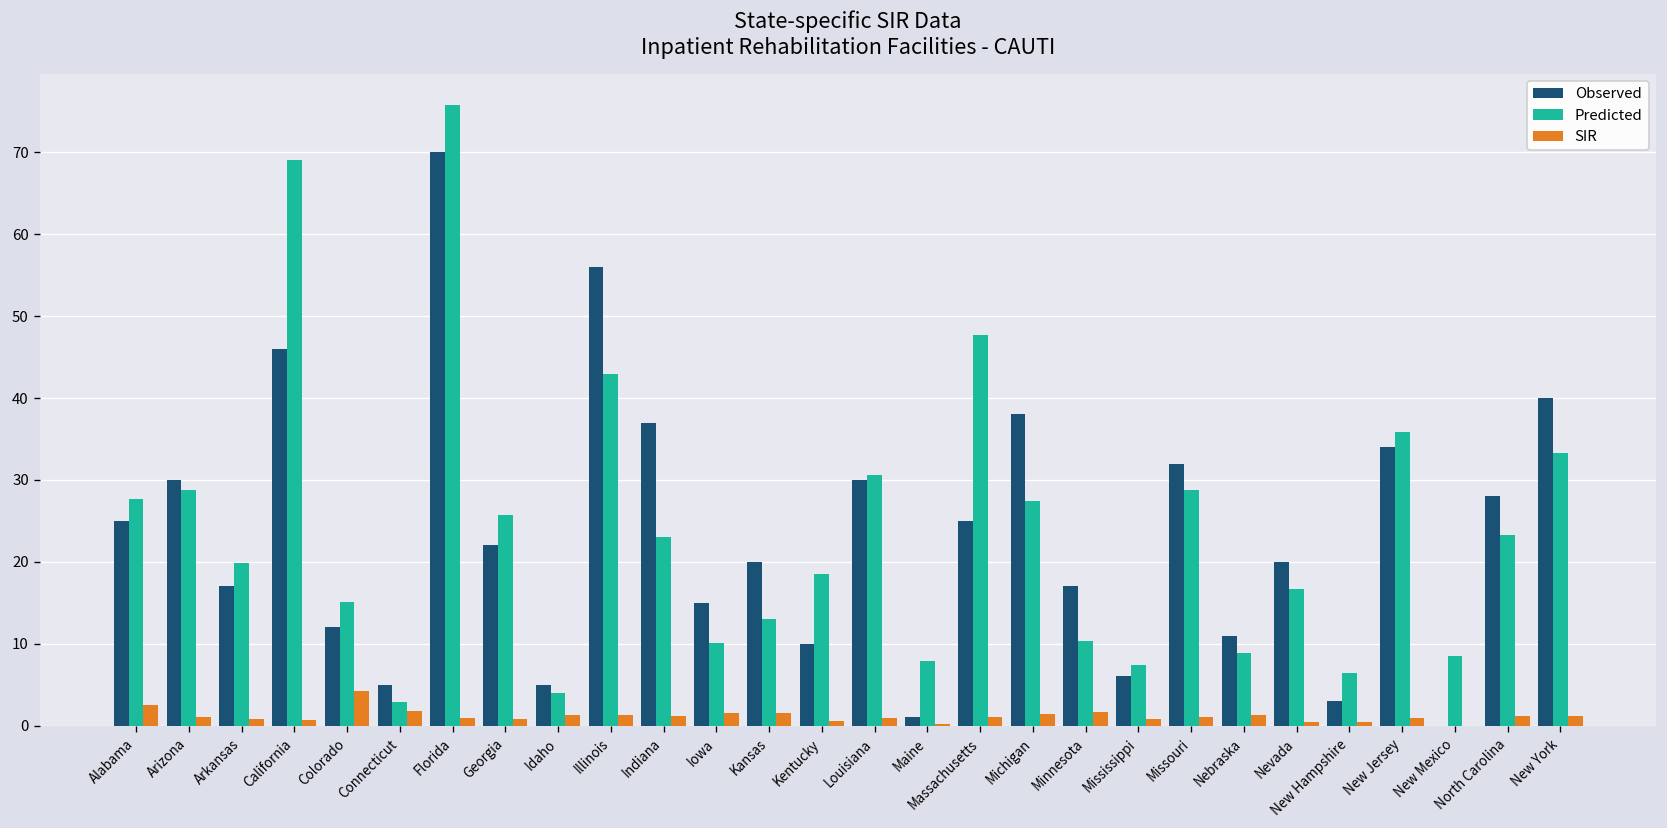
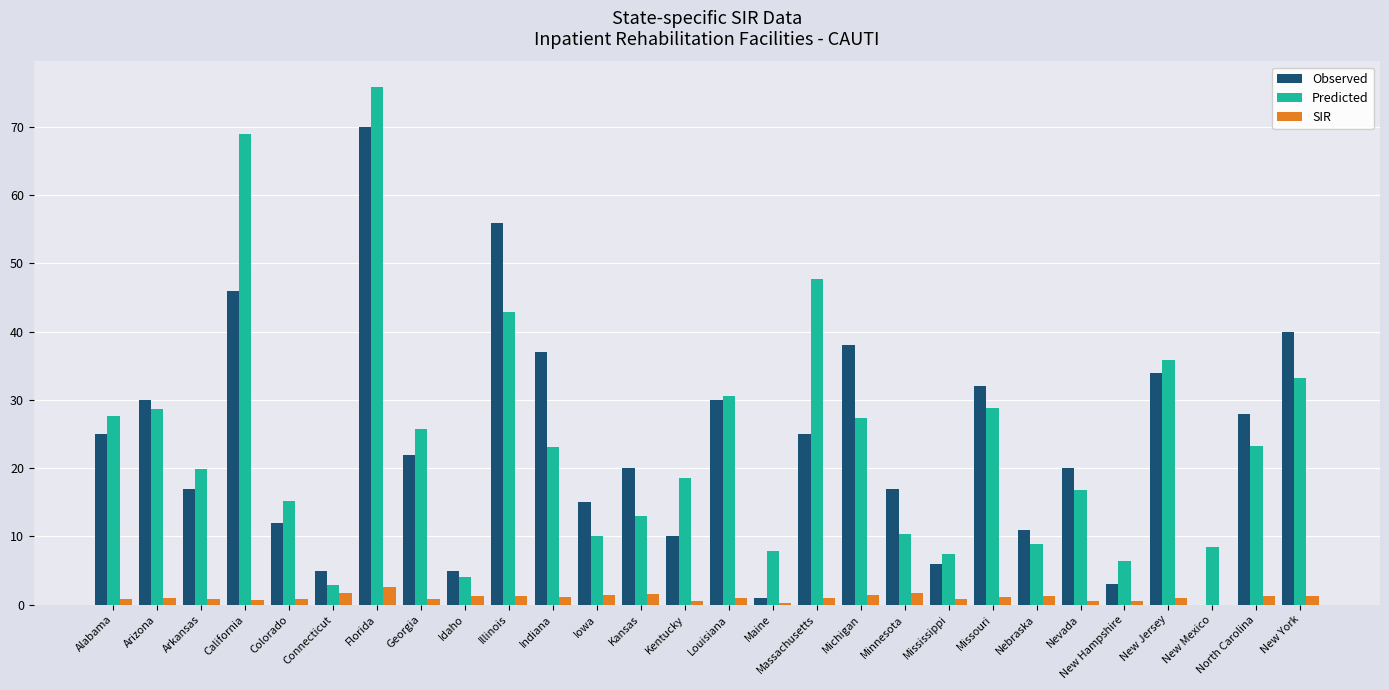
SIR, Alabama: 3 -> 1
SIR, Colorado: 4 -> 1
SIR, Florida: 1 -> 3
